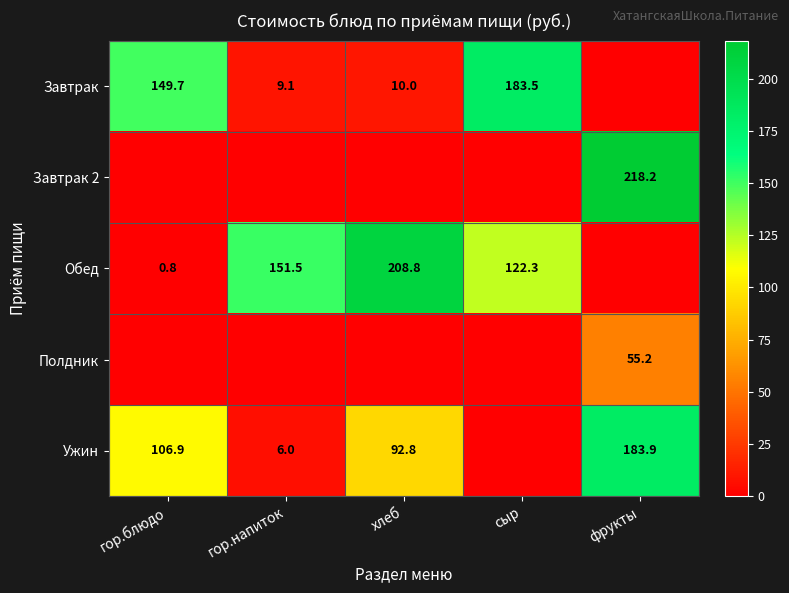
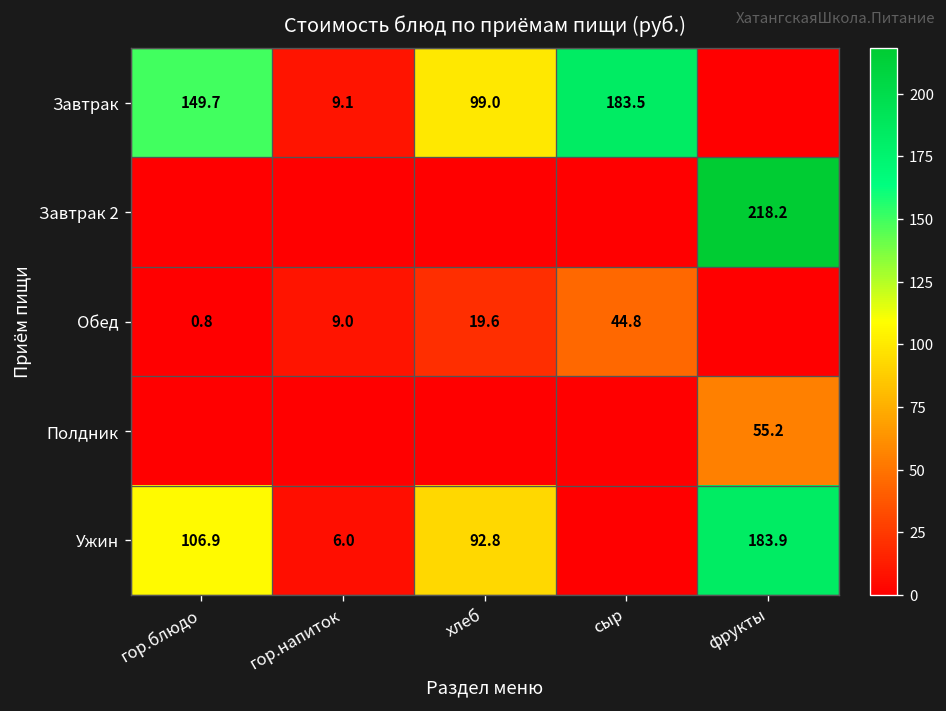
Завтрак, хлеб: 10.0 -> 99.0
Обед, гор.напиток: 151.5 -> 9.0
Обед, хлеб: 208.8 -> 19.6
Обед, сыр: 122.3 -> 44.8
